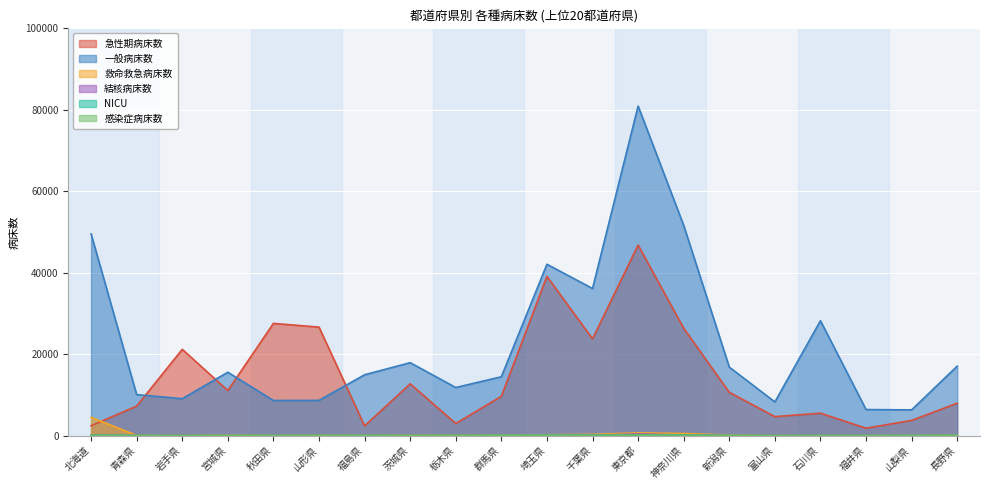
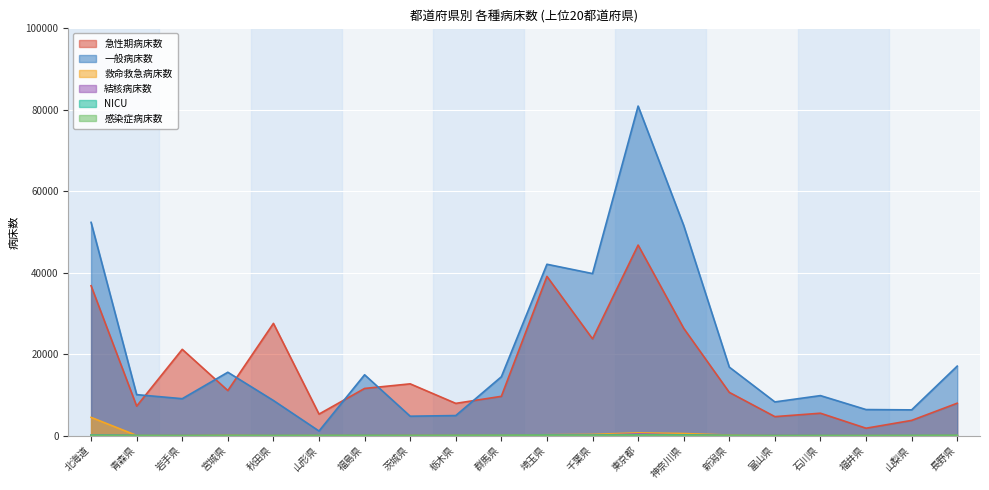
急性期病床数, 北海道: 2000 -> 37000
一般病床数, 北海道: 50000 -> 52000
急性期病床数, 山形県: 27000 -> 5000
一般病床数, 山形県: 9000 -> 1000
急性期病床数, 福島県: 2000 -> 12000
一般病床数, 茨城県: 18000 -> 5000
急性期病床数, 栃木県: 3000 -> 8000
一般病床数, 栃木県: 12000 -> 5000
一般病床数, 千葉県: 36000 -> 40000
一般病床数, 石川県: 28000 -> 10000
